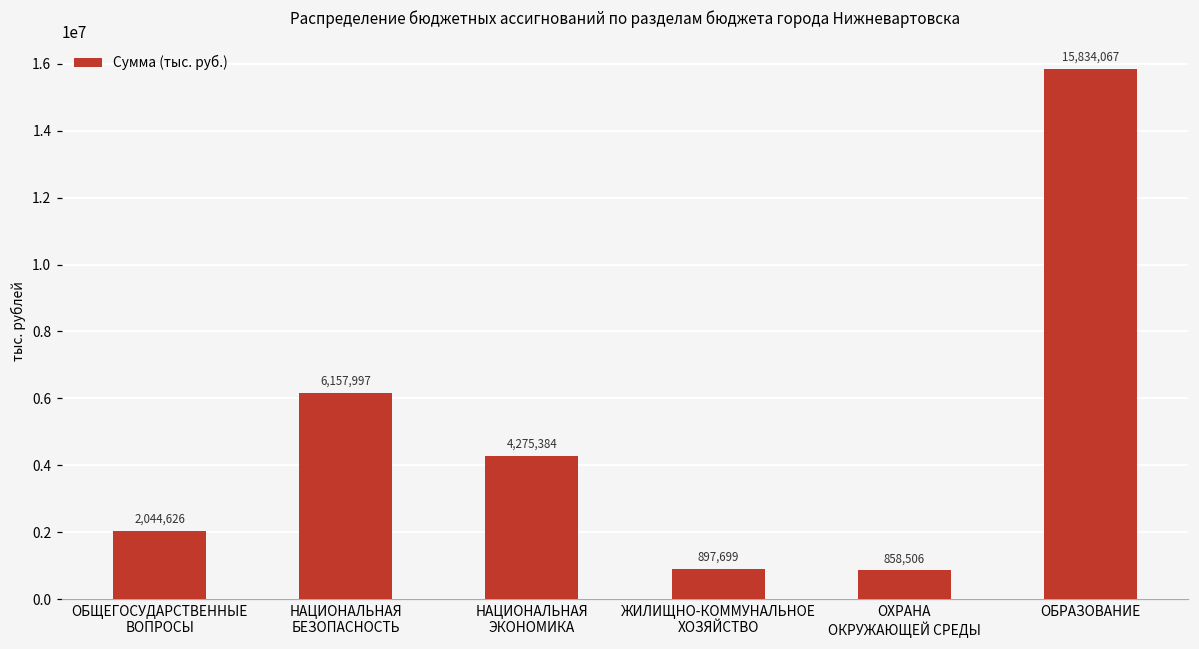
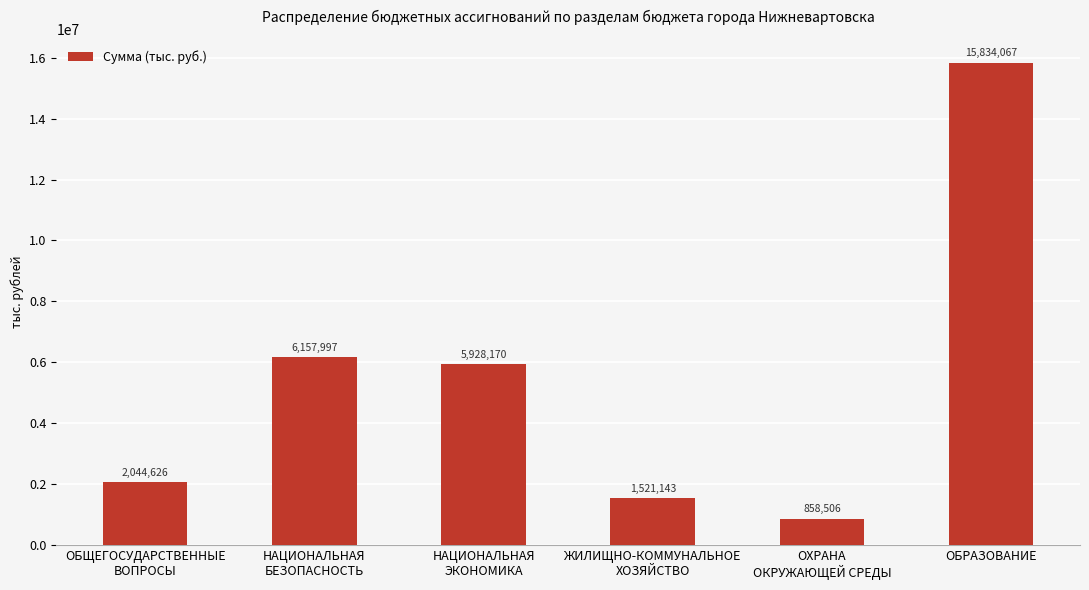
НАЦИОНАЛЬНАЯ ЭКОНОМИКА: 4,275,384 -> 5,928,170
ЖИЛИЩНО-КОММУНАЛЬНОЕ ХОЗЯЙСТВО: 897,699 -> 1,521,143
